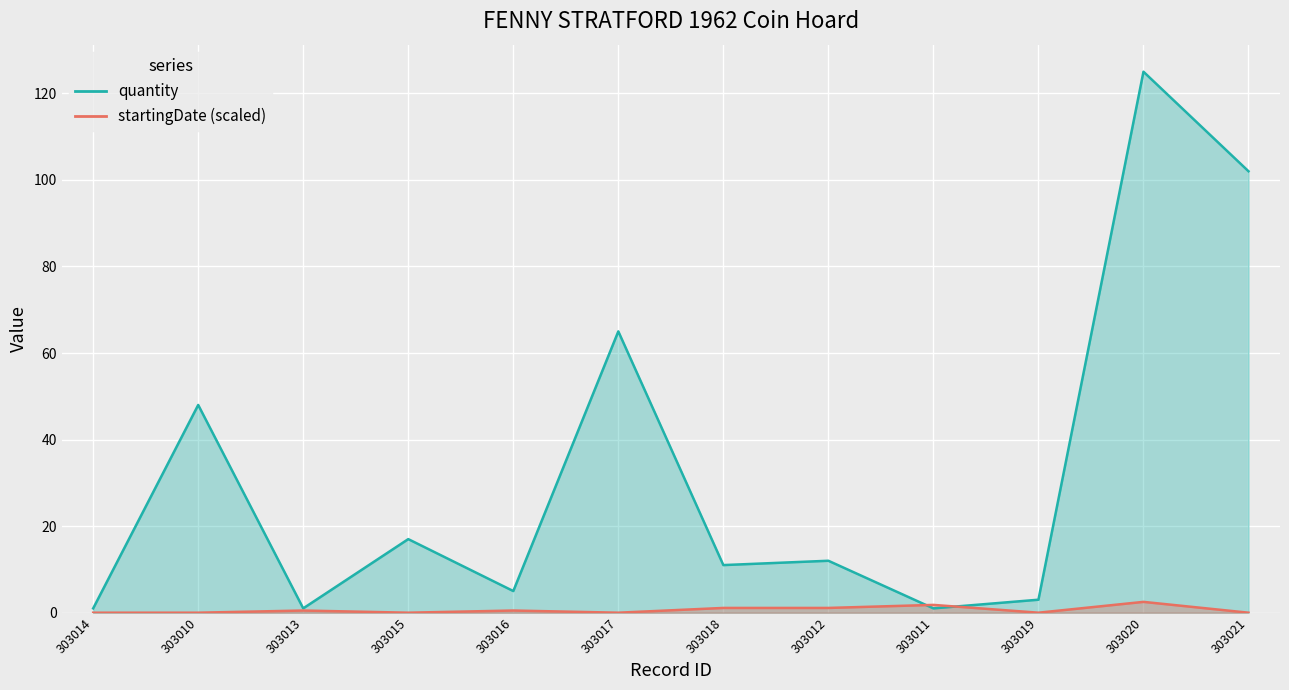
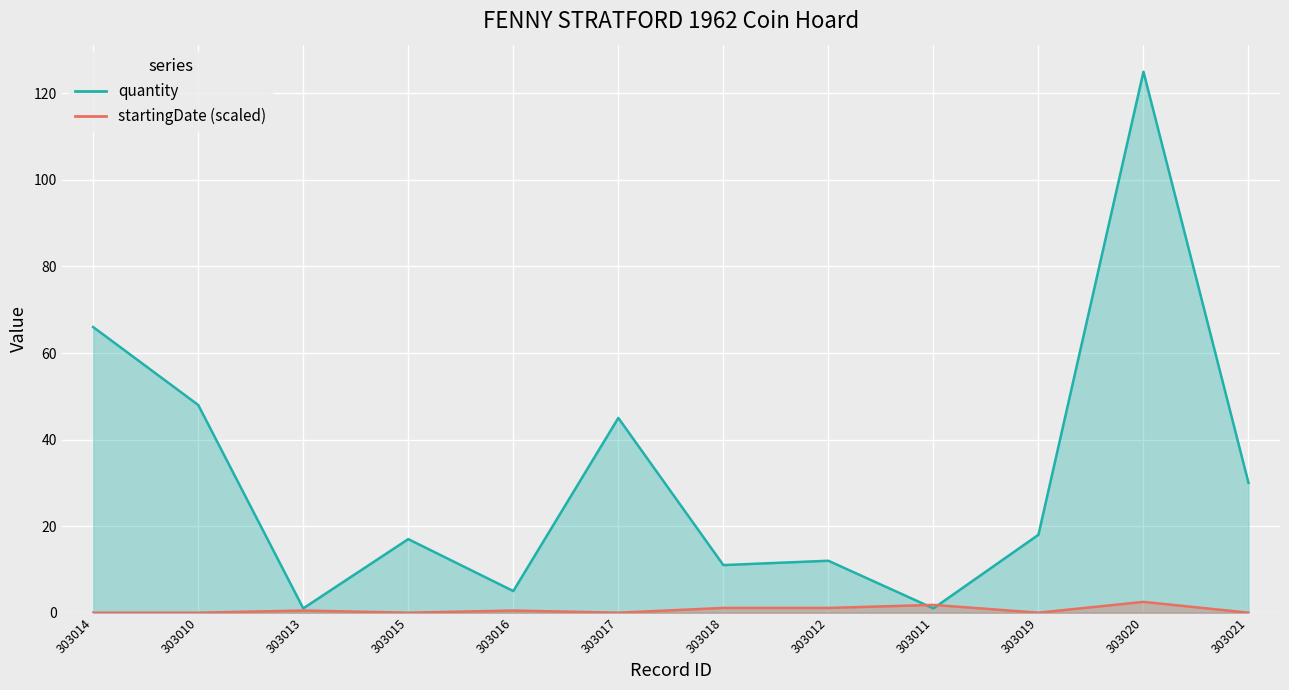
quantity, 303014: 1 -> 66
quantity, 303017: 65 -> 45
quantity, 303019: 3 -> 18
quantity, 303021: 102 -> 30
